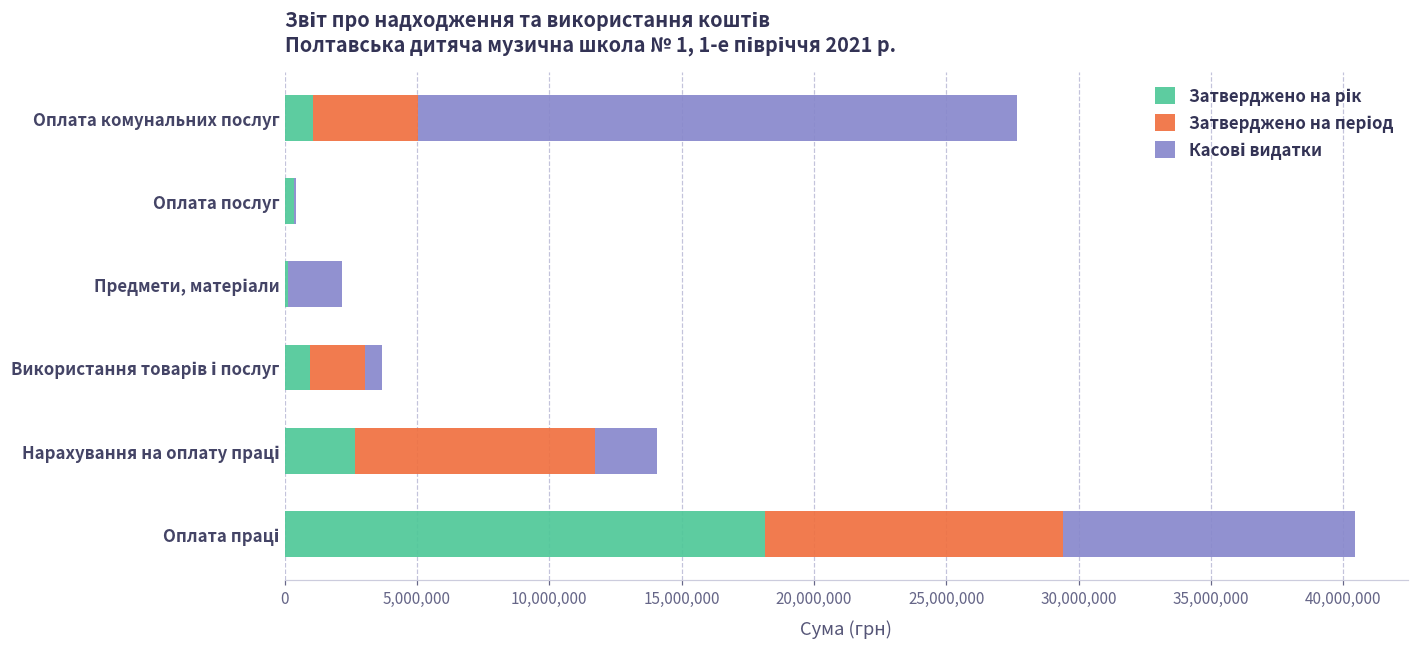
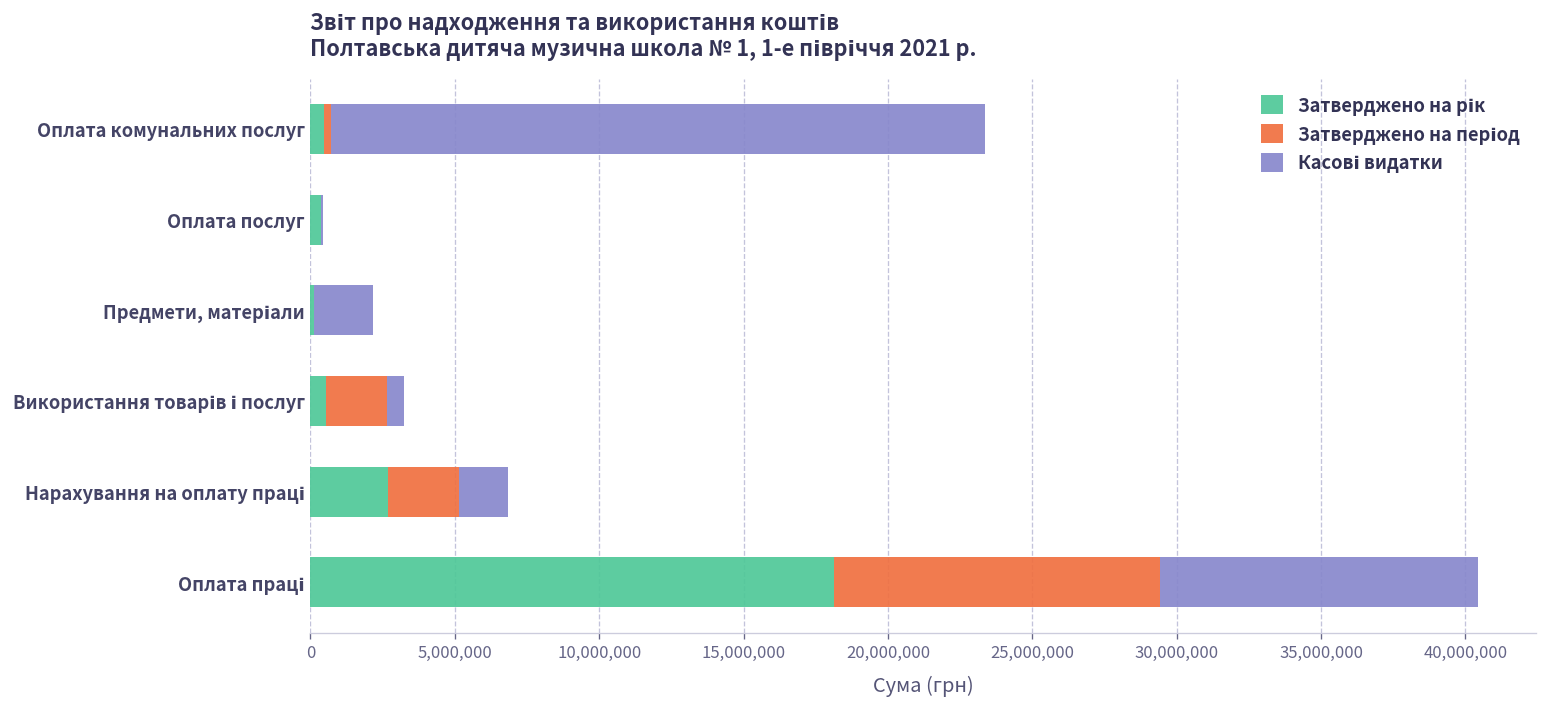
Затверджено на рік, Оплата комунальних послуг: 1,100,000 -> 500,000
Затверджено на період, Оплата комунальних послуг: 3,900,000 -> 300,000
Затверджено на рік, Використання товарів і послуг: 900,000 -> 500,000
Затверджено на період, Нарахування на оплату праці: 9,100,000 -> 2,500,000
Касові видатки, Нарахування на оплату праці: 2,300,000 -> 1,700,000
